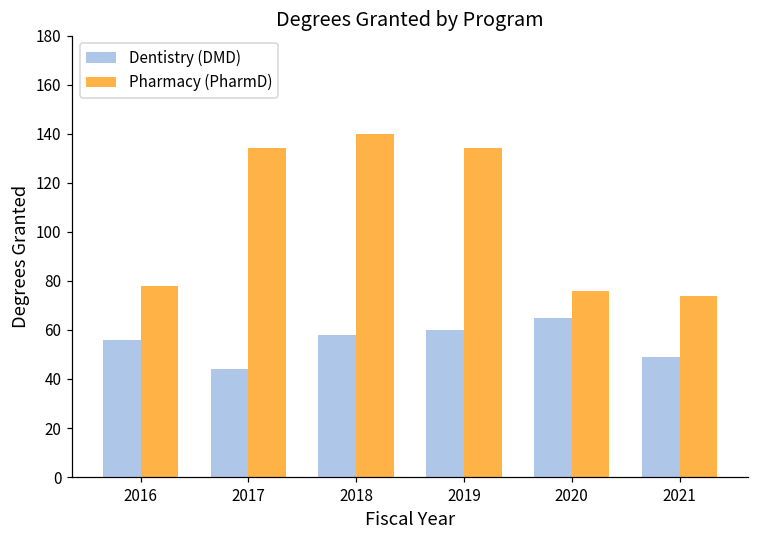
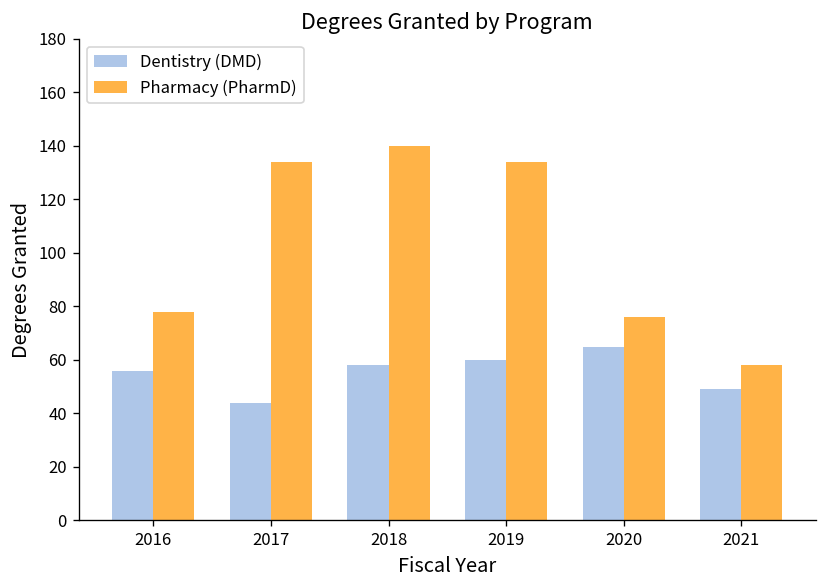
Pharmacy (PharmD), 2021: 74 -> 58
